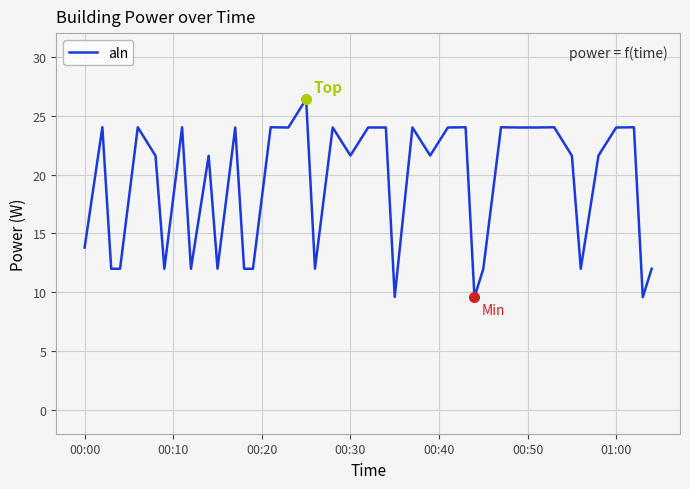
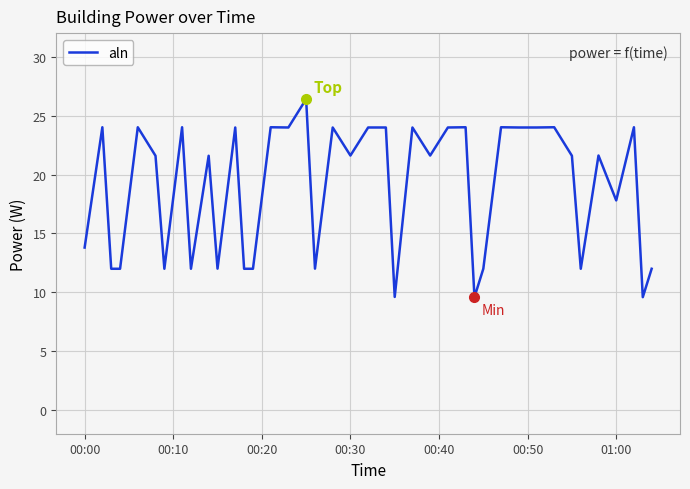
aln, 01:00: 24.0 -> 17.8
